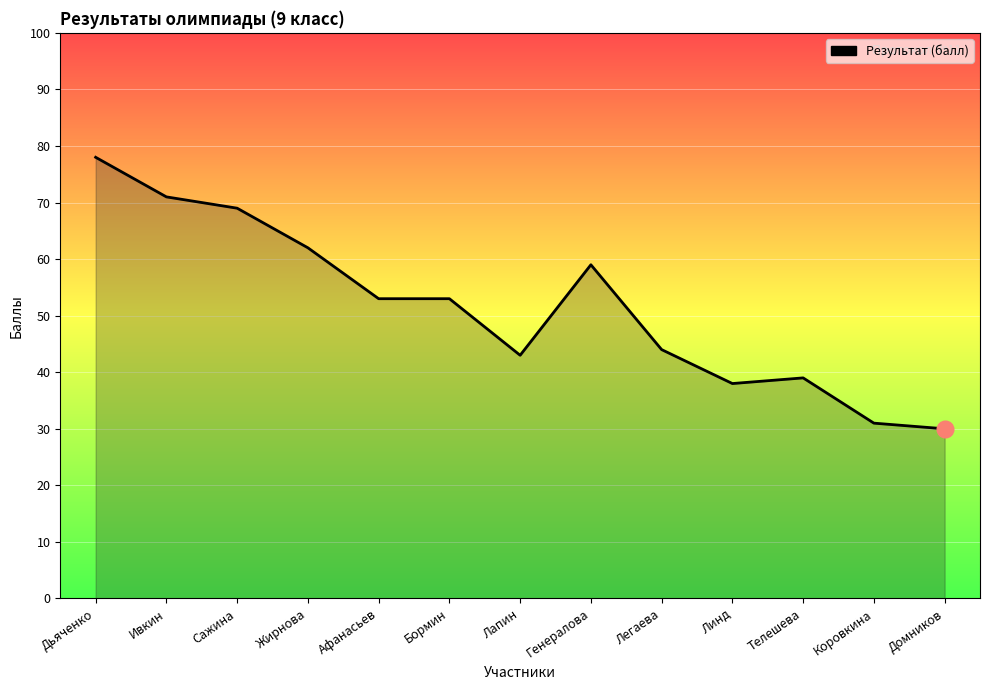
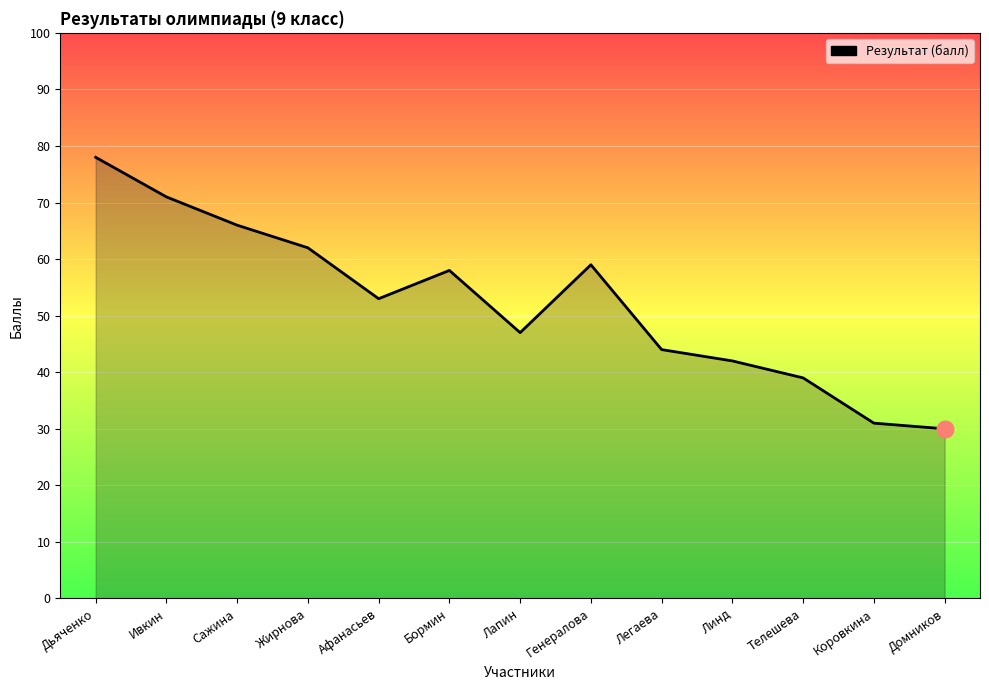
Результат (балл), Сажина: 69 -> 66
Результат (балл), Бормин: 53 -> 58
Результат (балл), Лапин: 43 -> 47
Результат (балл), Линд: 38 -> 42
